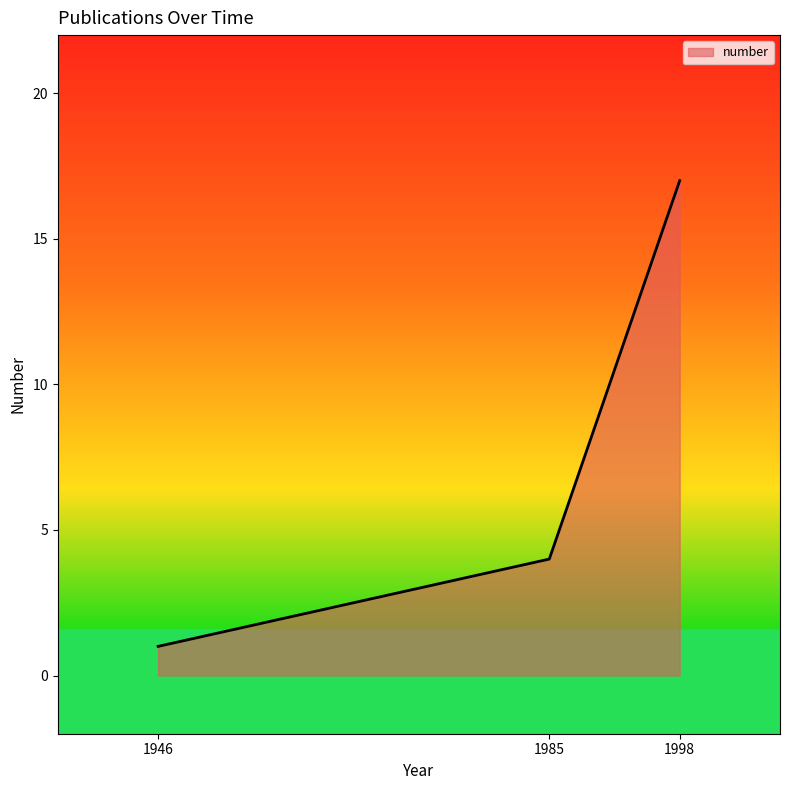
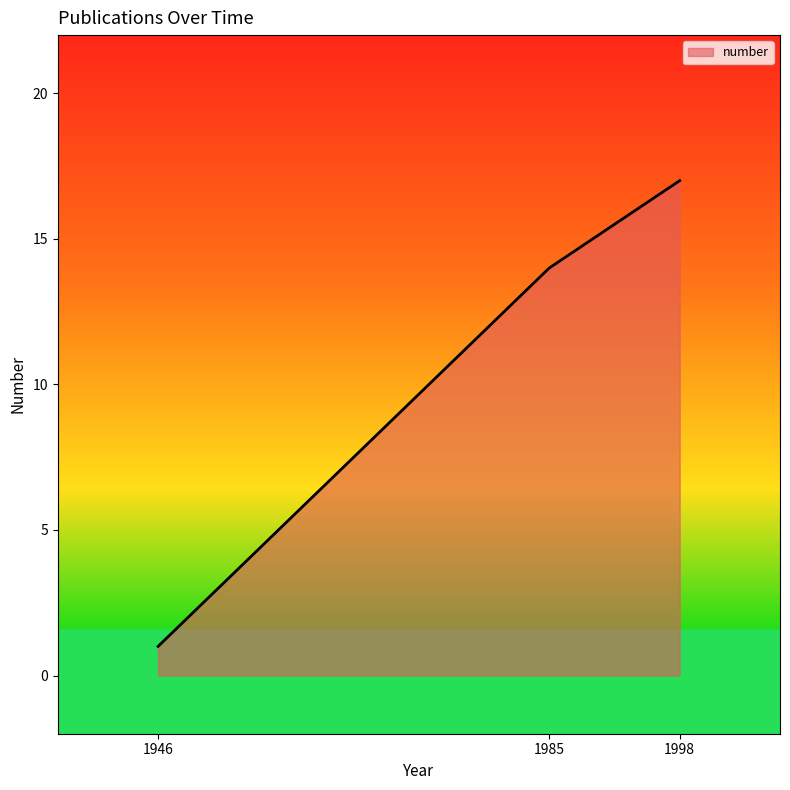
1985: 4 -> 14
